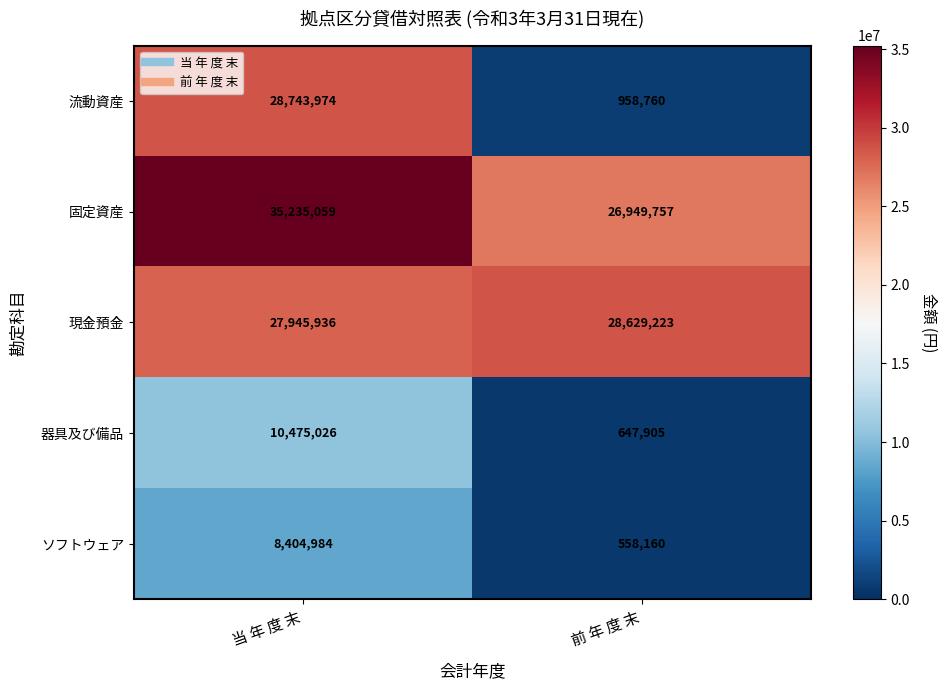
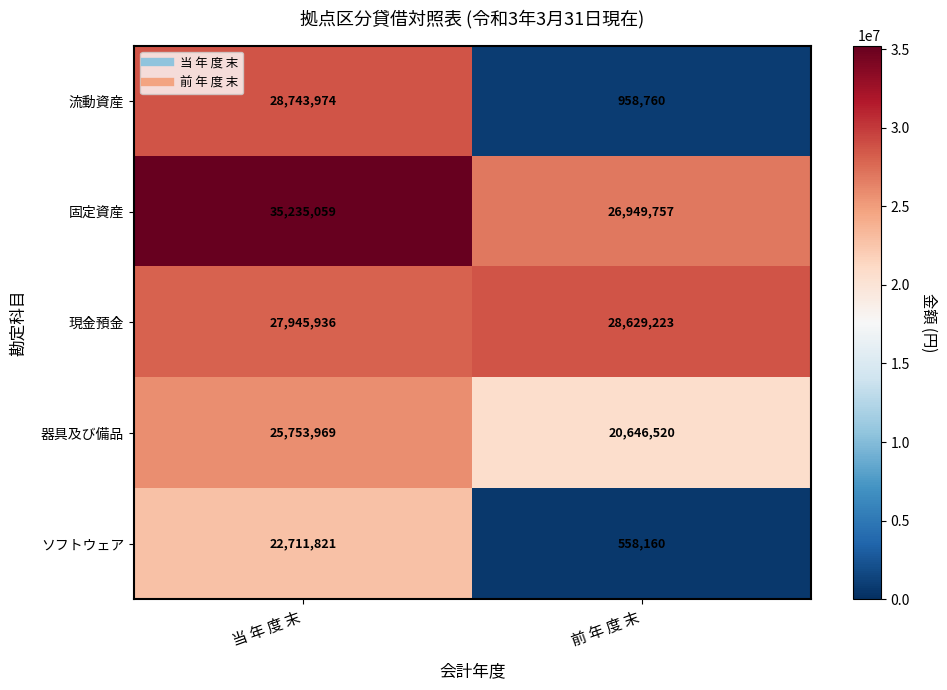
器具及び備品, 当 年 度 末: 10,475,026 -> 25,753,969
器具及び備品, 前 年 度 末: 647,905 -> 20,646,520
ソフトウェア, 当 年 度 末: 8,404,984 -> 22,711,821
